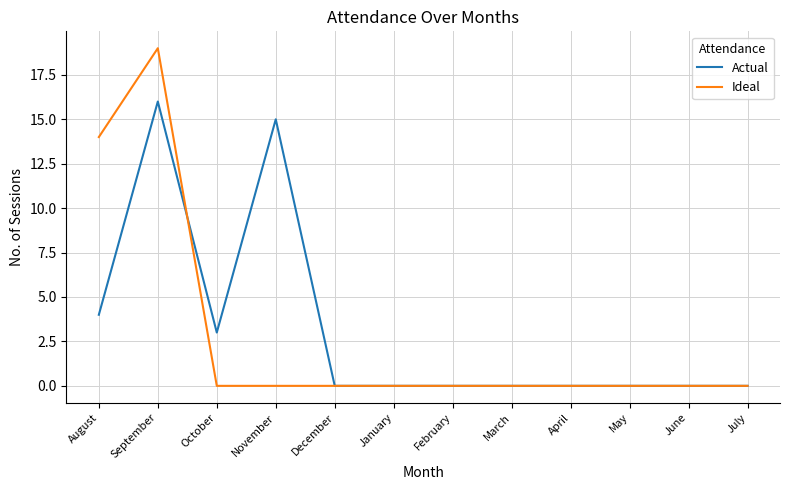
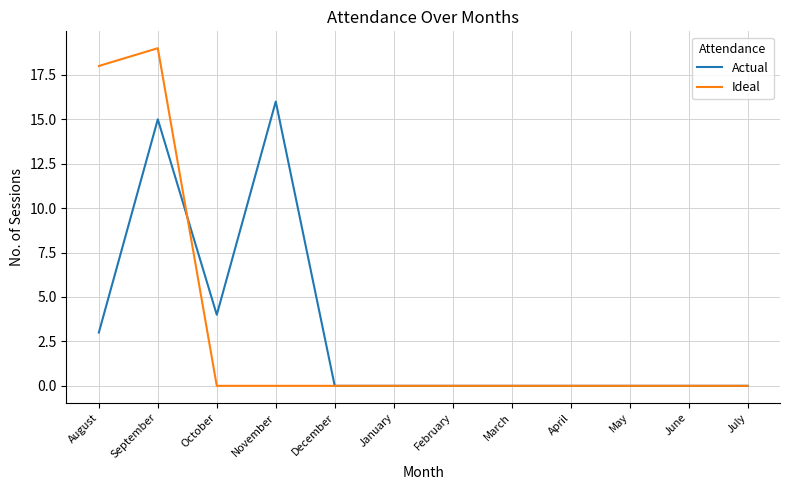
Actual, August: 4 -> 3
Ideal, August: 14 -> 18
Actual, September: 16 -> 15
Actual, October: 3 -> 4
Actual, November: 15 -> 16
